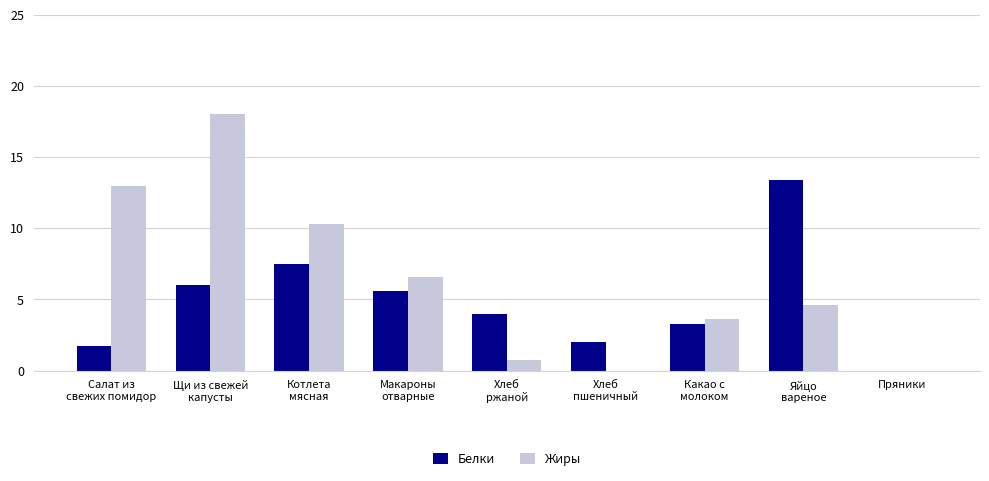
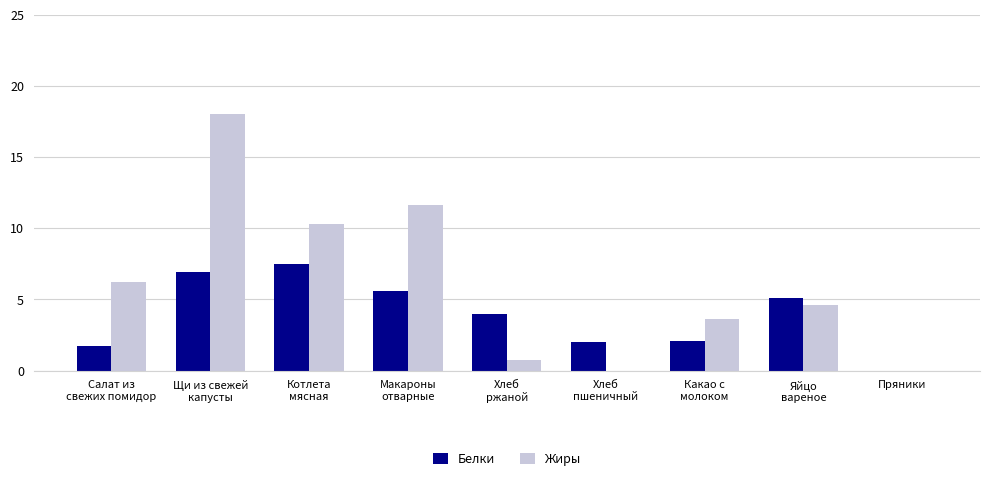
Жиры, Салат из свежих помидор: 13.0 -> 6.2
Белки, Щи из свежей капусты: 6.0 -> 6.9
Жиры, Макароны отварные: 6.6 -> 11.6
Белки, Какао с молоком: 3.3 -> 2.1
Белки, Яйцо вареное: 13.4 -> 5.1
